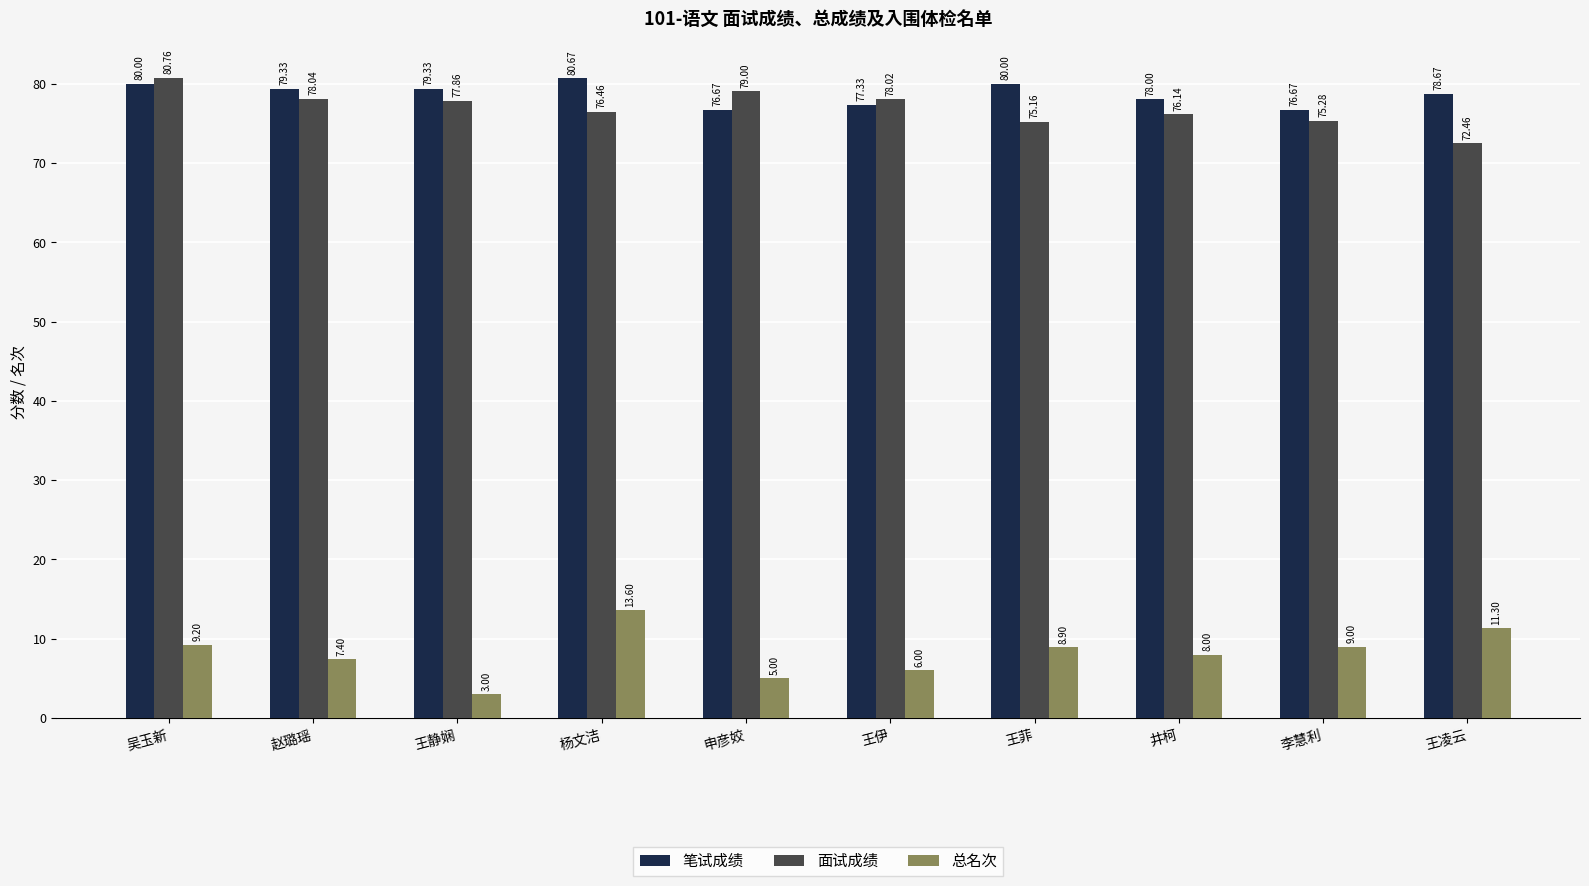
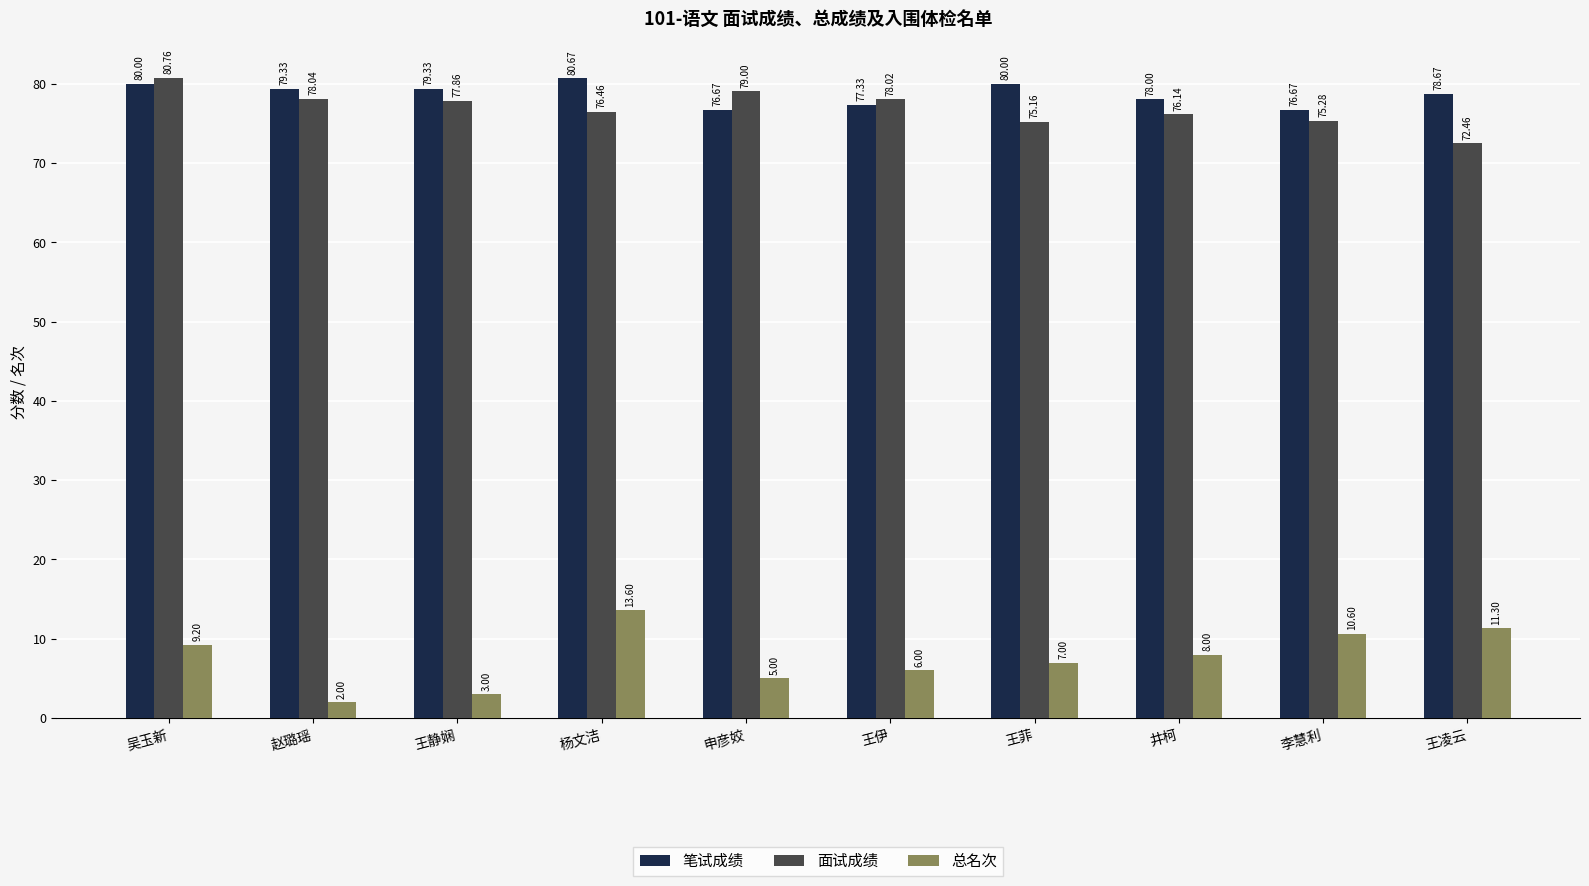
总名次, 赵璐瑶: 7.40 -> 2.00
总名次, 王菲: 8.90 -> 7.00
总名次, 李慧利: 9.00 -> 10.60
